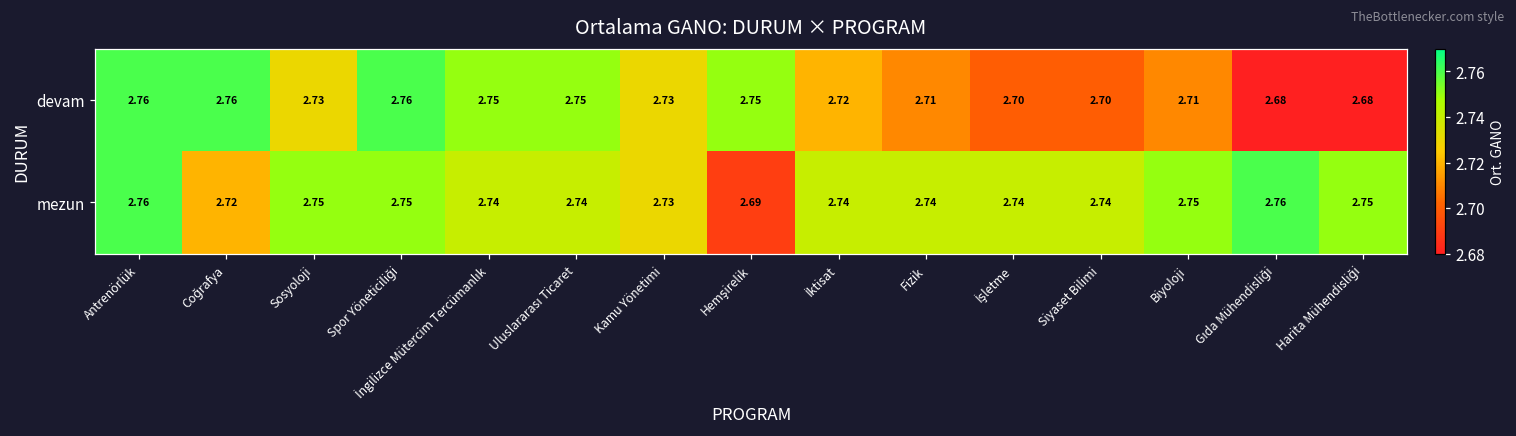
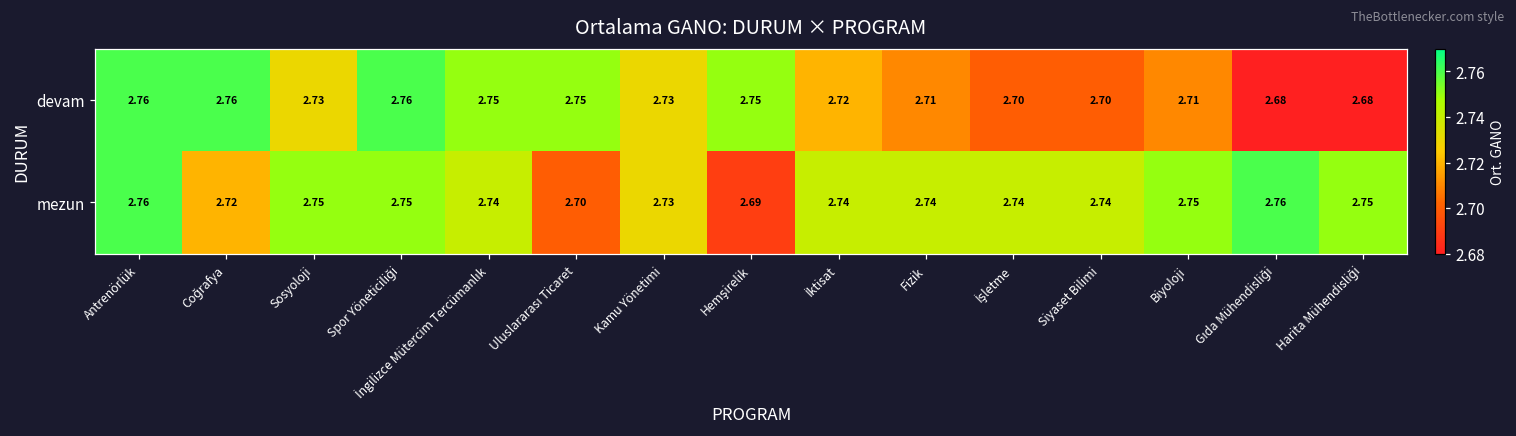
mezun, Uluslararası Ticaret: 2.74 -> 2.70
